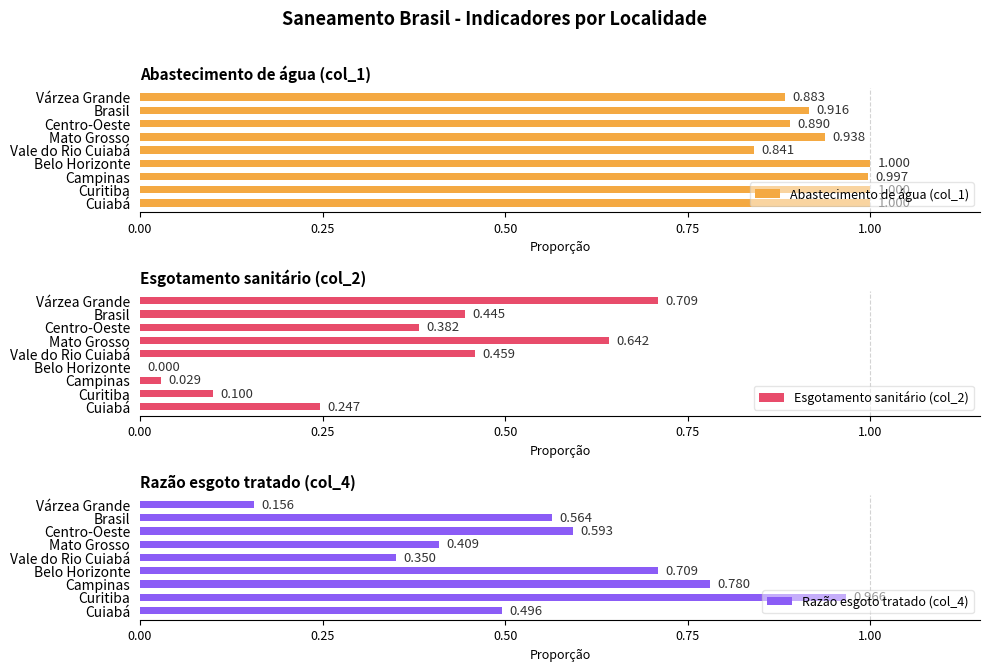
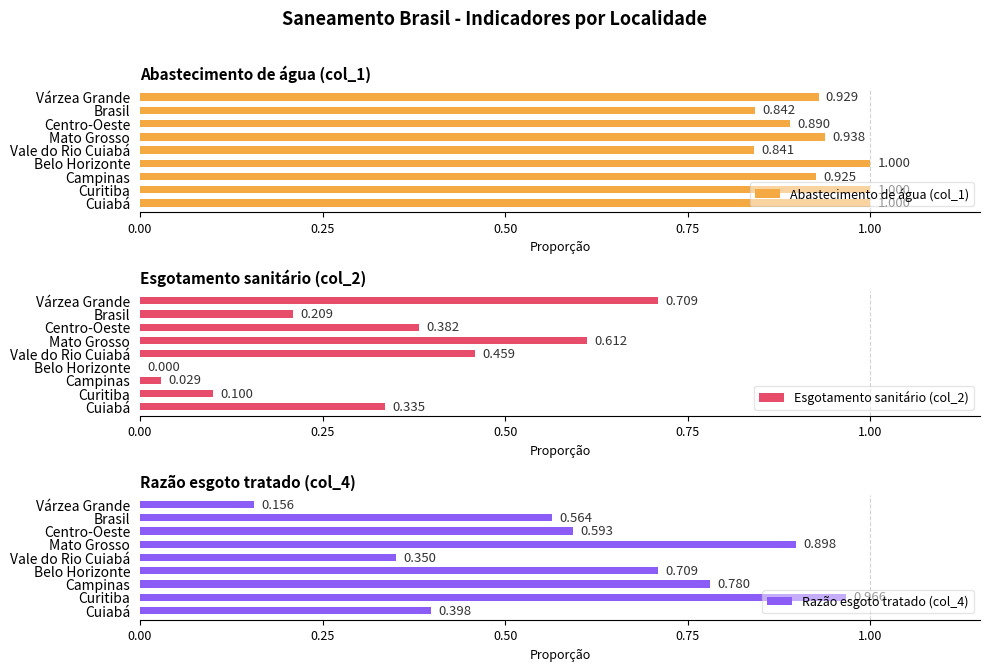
Abastecimento de água (col_1), Várzea Grande: 0.883 -> 0.929
Abastecimento de água (col_1), Brasil: 0.916 -> 0.842
Abastecimento de água (col_1), Campinas: 0.997 -> 0.925
Esgotamento sanitário (col_2), Brasil: 0.445 -> 0.209
Esgotamento sanitário (col_2), Mato Grosso: 0.642 -> 0.612
Esgotamento sanitário (col_2), Cuiabá: 0.247 -> 0.335
Razão esgoto tratado (col_4), Mato Grosso: 0.409 -> 0.898
Razão esgoto tratado (col_4), Cuiabá: 0.496 -> 0.398
